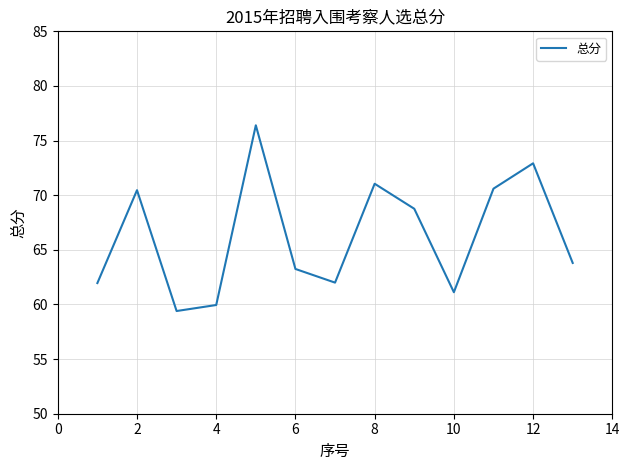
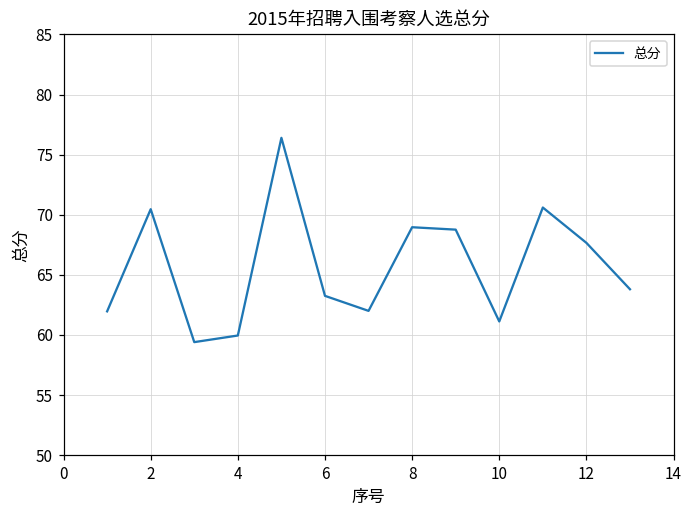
8: 71.1 -> 69.0
12: 72.9 -> 67.7
